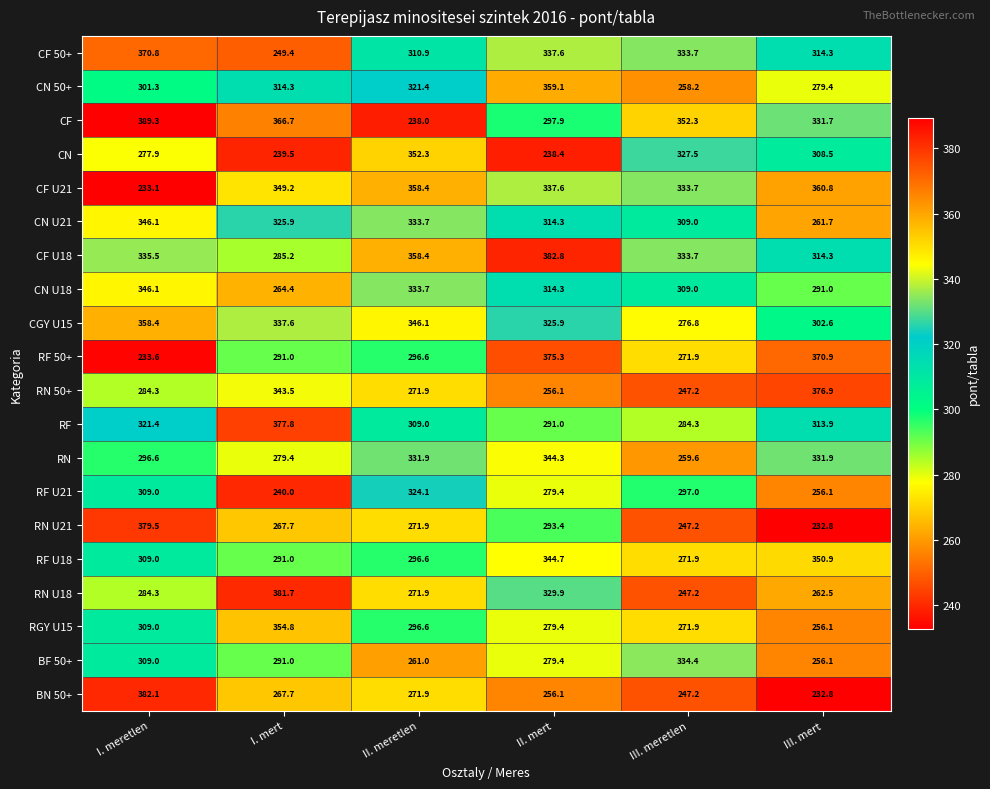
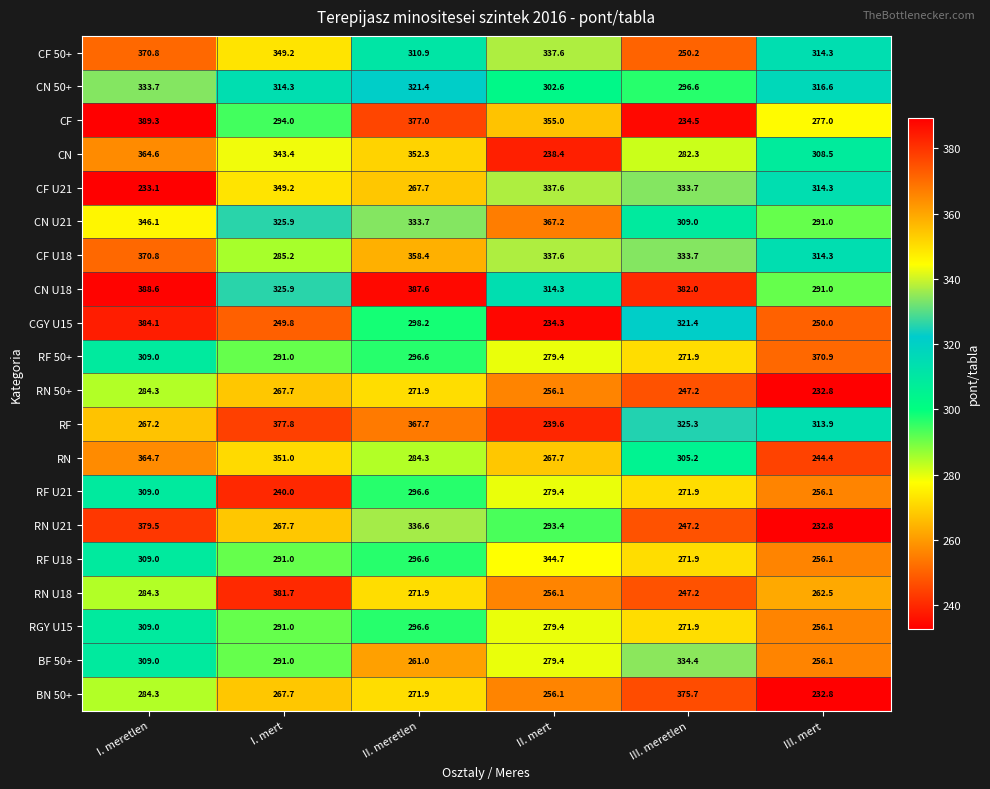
CF 50+, I. mert: 249.4 -> 349.2
CF 50+, III. meretlen: 333.7 -> 250.2
CN 50+, I. meretlen: 301.3 -> 333.7
CN 50+, II. mert: 359.1 -> 302.6
CN 50+, III. meretlen: 258.2 -> 296.6
CN 50+, III. mert: 279.4 -> 316.6
CF, I. mert: 366.7 -> 294.0
CF, II. meretlen: 238.0 -> 377.0
CF, II. mert: 297.9 -> 355.0
CF, III. meretlen: 352.3 -> 234.5
CF, III. mert: 331.7 -> 277.0
CN, I. meretlen: 277.9 -> 364.6
CN, I. mert: 239.5 -> 343.4
CN, III. meretlen: 327.5 -> 282.3
CF U21, II. meretlen: 358.4 -> 267.7
CF U21, III. mert: 360.8 -> 314.3
CN U21, II. mert: 314.3 -> 367.2
CN U21, III. mert: 261.7 -> 291.0
CF U18, I. meretlen: 335.5 -> 370.8
CF U18, II. mert: 382.8 -> 337.6
CN U18, I. meretlen: 346.1 -> 388.6
CN U18, I. mert: 264.4 -> 325.9
CN U18, II. meretlen: 333.7 -> 387.6
CN U18, III. meretlen: 309.0 -> 382.0
CGY U15, I. meretlen: 358.4 -> 384.1
CGY U15, I. mert: 337.6 -> 249.8
CGY U15, II. meretlen: 346.1 -> 298.2
CGY U15, II. mert: 325.9 -> 234.3
CGY U15, III. meretlen: 276.8 -> 321.4
CGY U15, III. mert: 302.6 -> 250.0
RF 50+, I. meretlen: 233.6 -> 309.0
RF 50+, II. mert: 375.3 -> 279.4
RN 50+, I. mert: 343.5 -> 267.7
RN 50+, III. mert: 376.9 -> 232.8
RF, I. meretlen: 321.4 -> 267.2
RF, II. meretlen: 309.0 -> 367.7
RF, II. mert: 291.0 -> 239.6
RF, III. meretlen: 284.3 -> 325.3
RN, I. meretlen: 296.6 -> 364.7
RN, I. mert: 279.4 -> 351.0
RN, II. meretlen: 331.9 -> 284.3
RN, II. mert: 344.3 -> 267.7
RN, III. meretlen: 259.6 -> 305.2
RN, III. mert: 331.9 -> 244.4
RF U21, II. meretlen: 324.1 -> 296.6
RF U21, III. meretlen: 297.0 -> 271.9
RN U21, II. meretlen: 271.9 -> 336.6
RF U18, III. mert: 350.9 -> 256.1
RN U18, II. mert: 329.9 -> 256.1
RGY U15, I. mert: 354.8 -> 291.0
BN 50+, I. meretlen: 382.1 -> 284.3
BN 50+, III. meretlen: 247.2 -> 375.7
